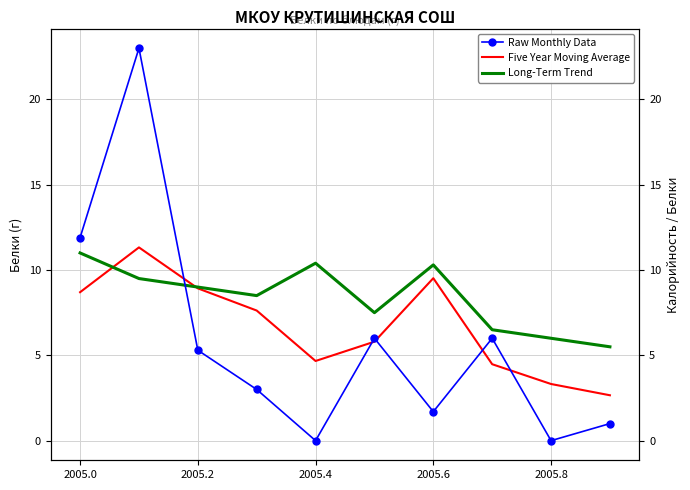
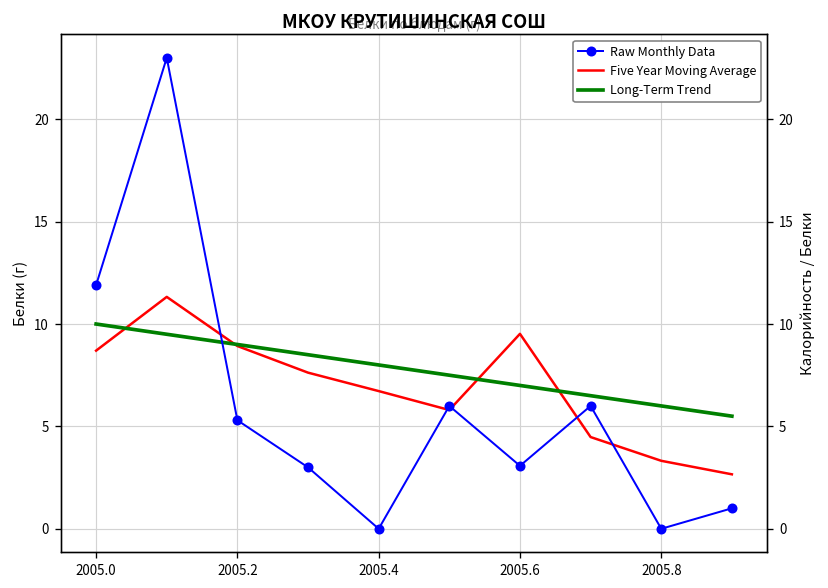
Long-Term Trend, 2005.0: 11 -> 10
Five Year Moving Average, 2005.4: 4.7 -> 6.7
Long-Term Trend, 2005.4: 10.4 -> 8.0
Raw Monthly Data, 2005.6: 1.7 -> 3.1
Long-Term Trend, 2005.6: 10.3 -> 7.0
